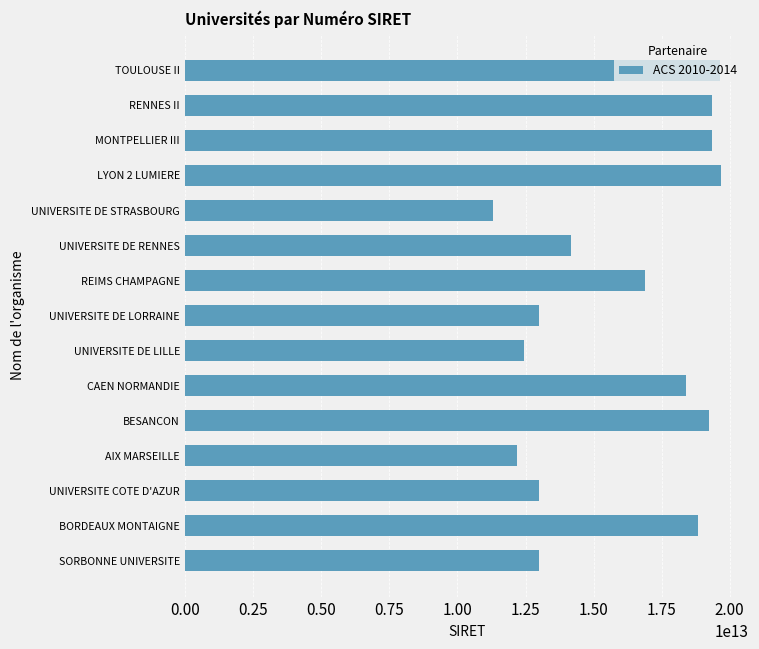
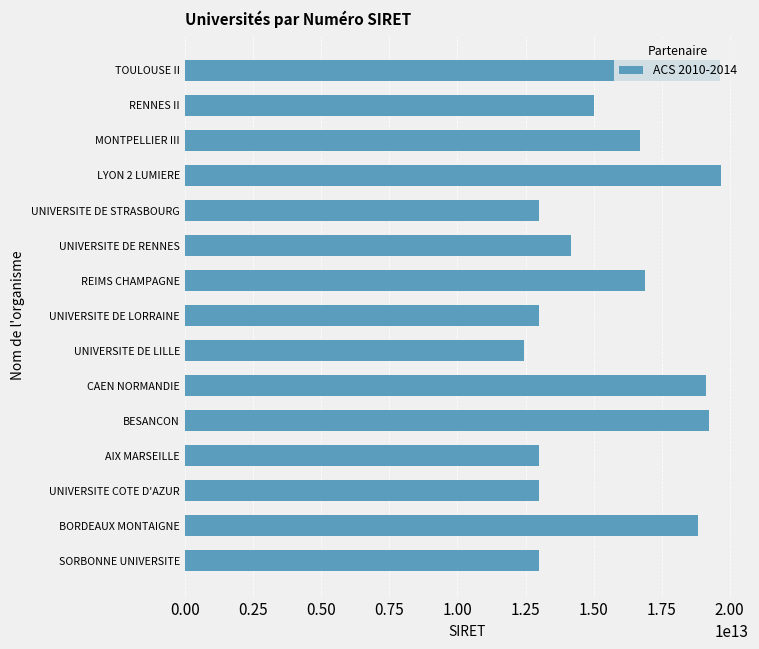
RENNES II: 19400000000000 -> 15000000000000
MONTPELLIER III: 19300000000000 -> 16700000000000
UNIVERSITE DE STRASBOURG: 11300000000000 -> 13000000000000
CAEN NORMANDIE: 18400000000000 -> 19100000000000
AIX MARSEILLE: 12200000000000 -> 13000000000000
